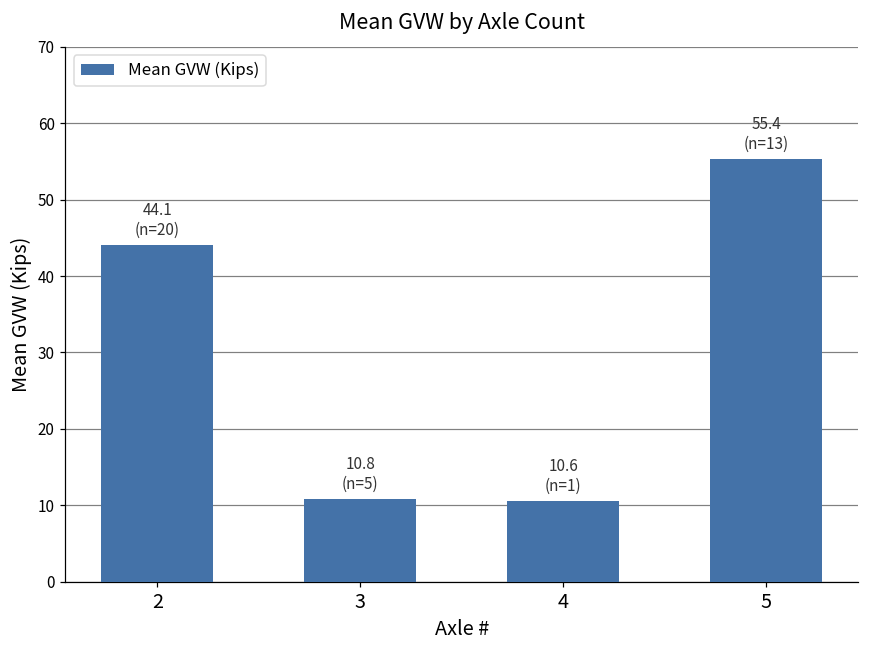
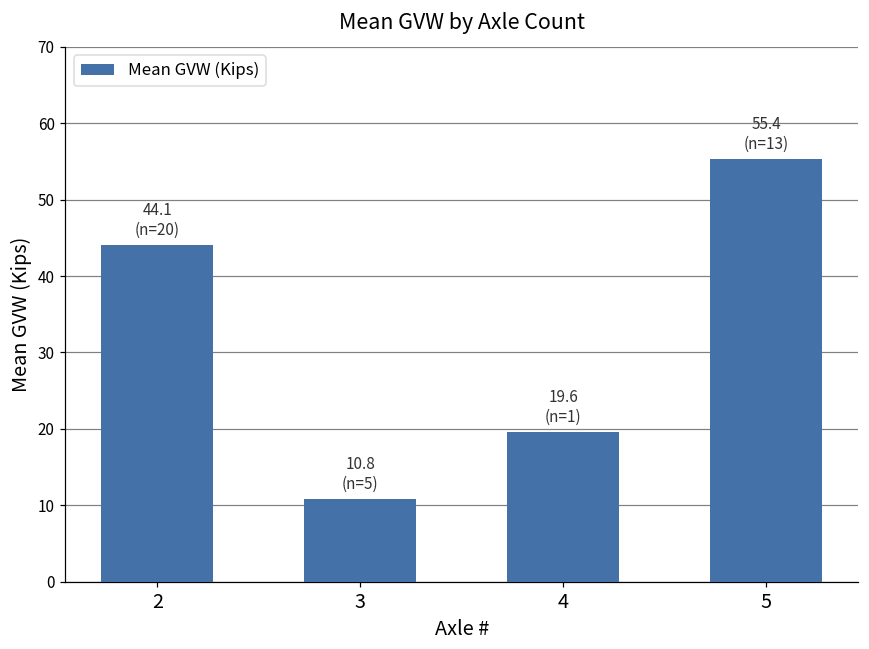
4: 10.6 -> 19.6
